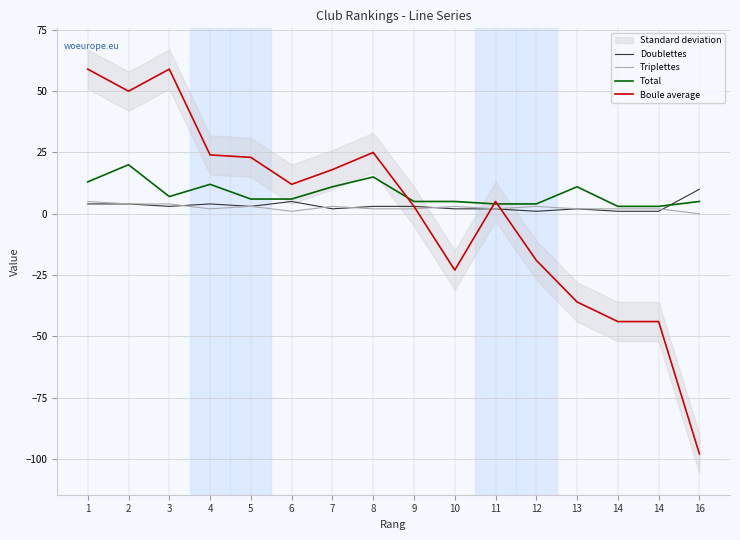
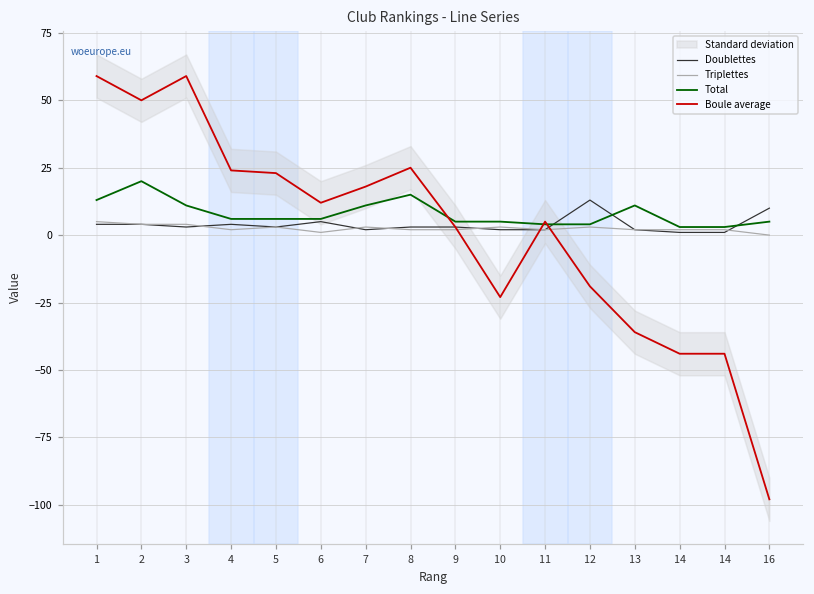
Total, 3: 7 -> 11
Total, 4: 12 -> 6
Doublettes, 12: 1 -> 13
